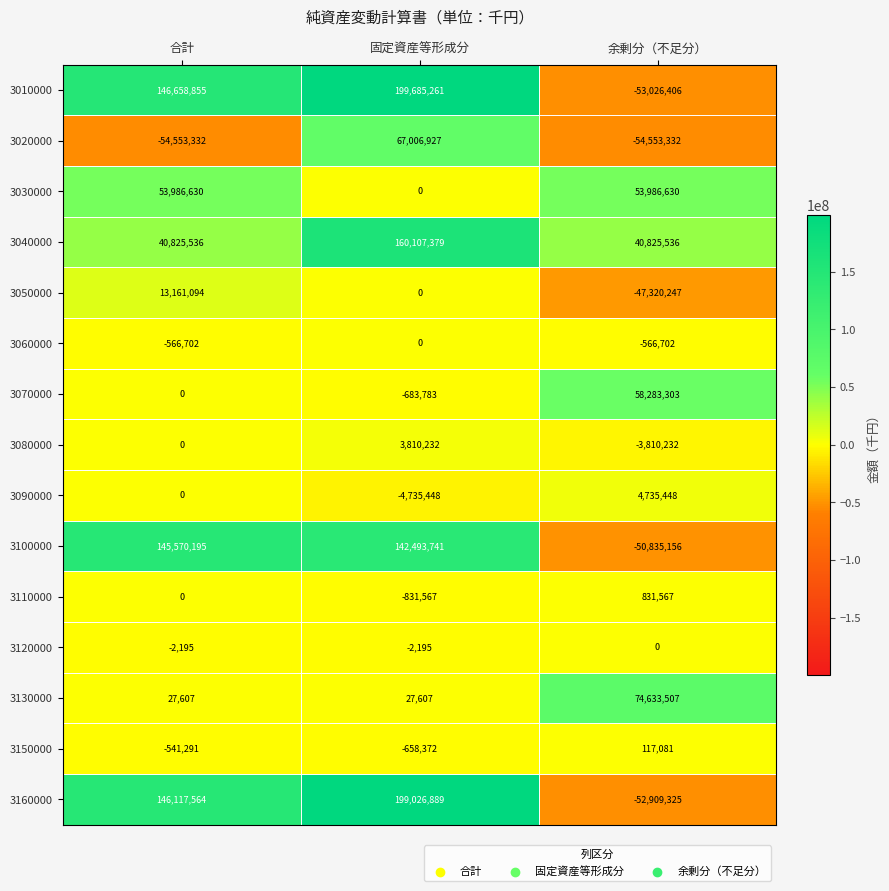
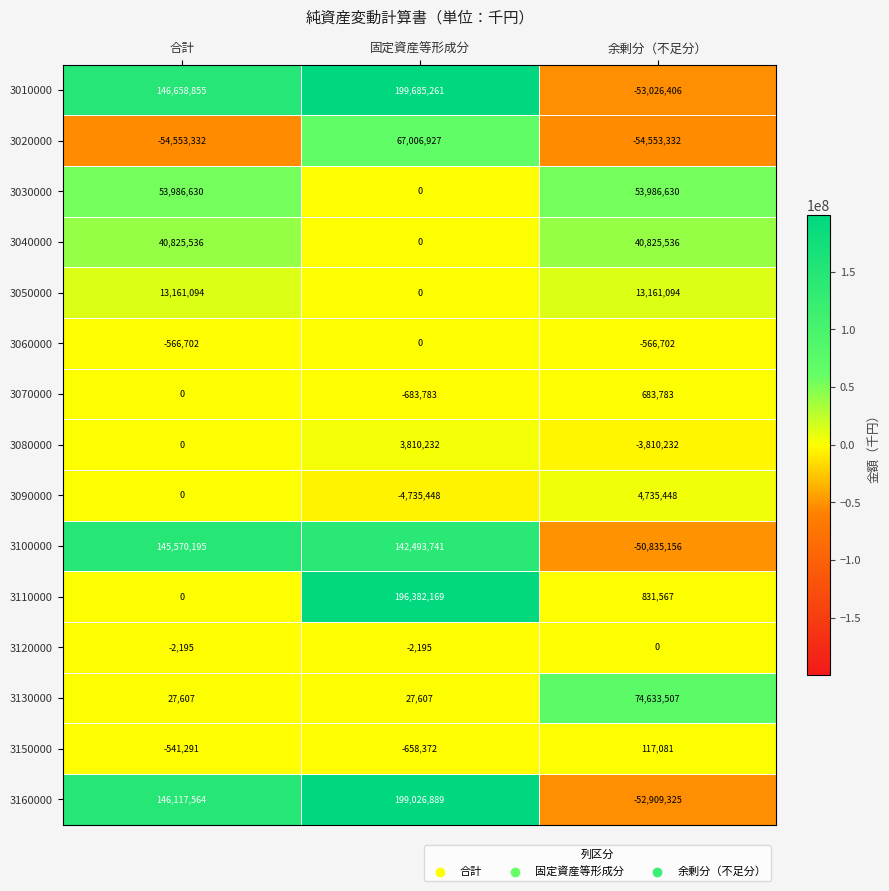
3040000, 固定資産等形成分: 160,107,379 -> 0
3050000, 余剰分（不足分）: -47,320,247 -> 13,161,094
3070000, 余剰分（不足分）: 58,283,303 -> 683,783
3110000, 固定資産等形成分: -831,567 -> 196,382,169
